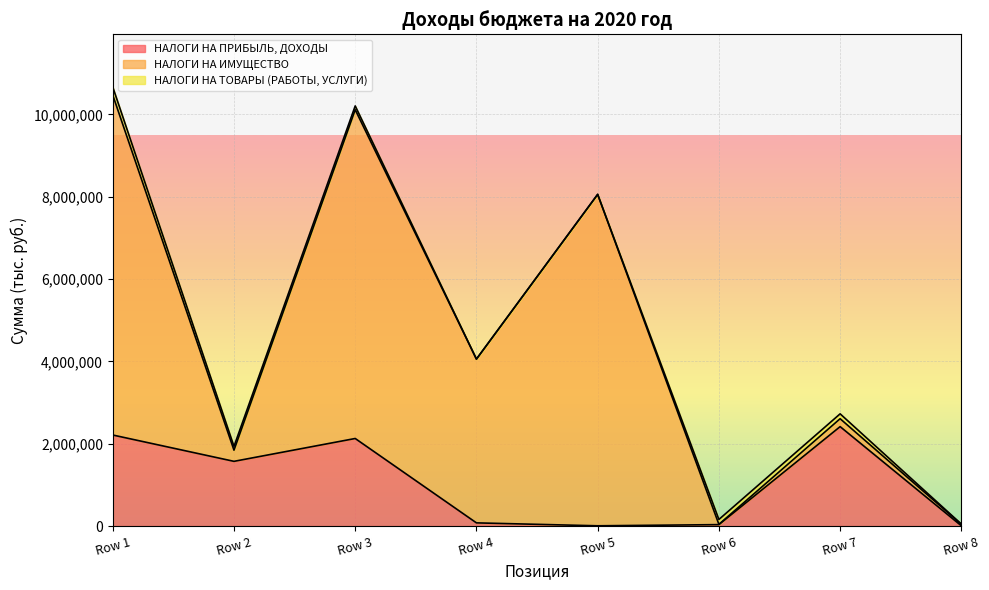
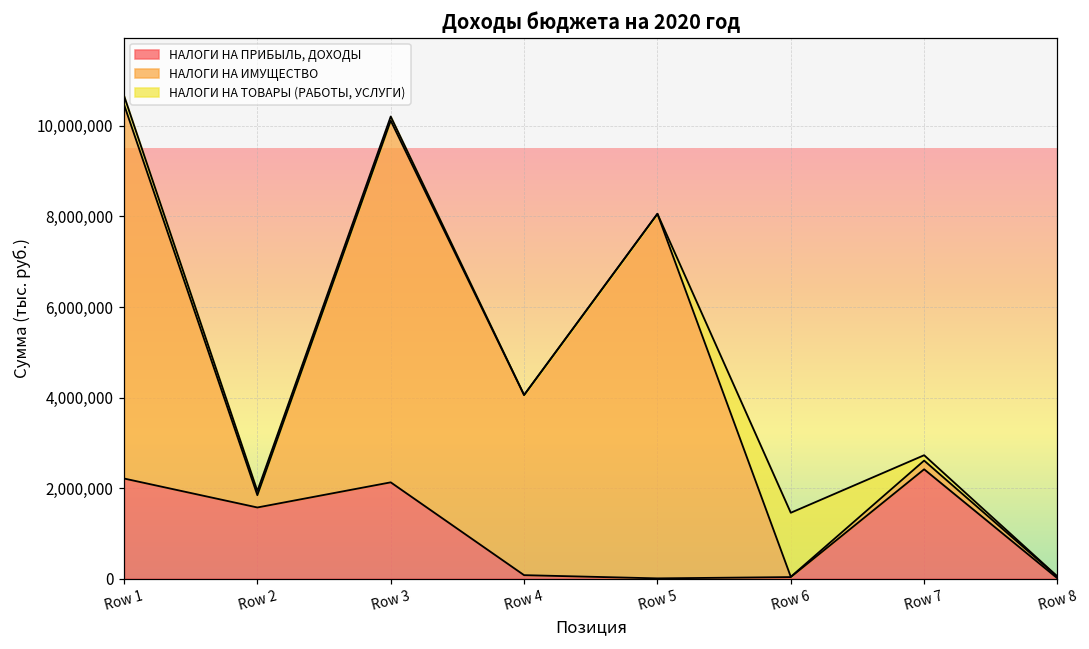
НАЛОГИ НА ТОВАРЫ (РАБОТЫ, УСЛУГИ), Row 6: 100,000 -> 1,400,000
